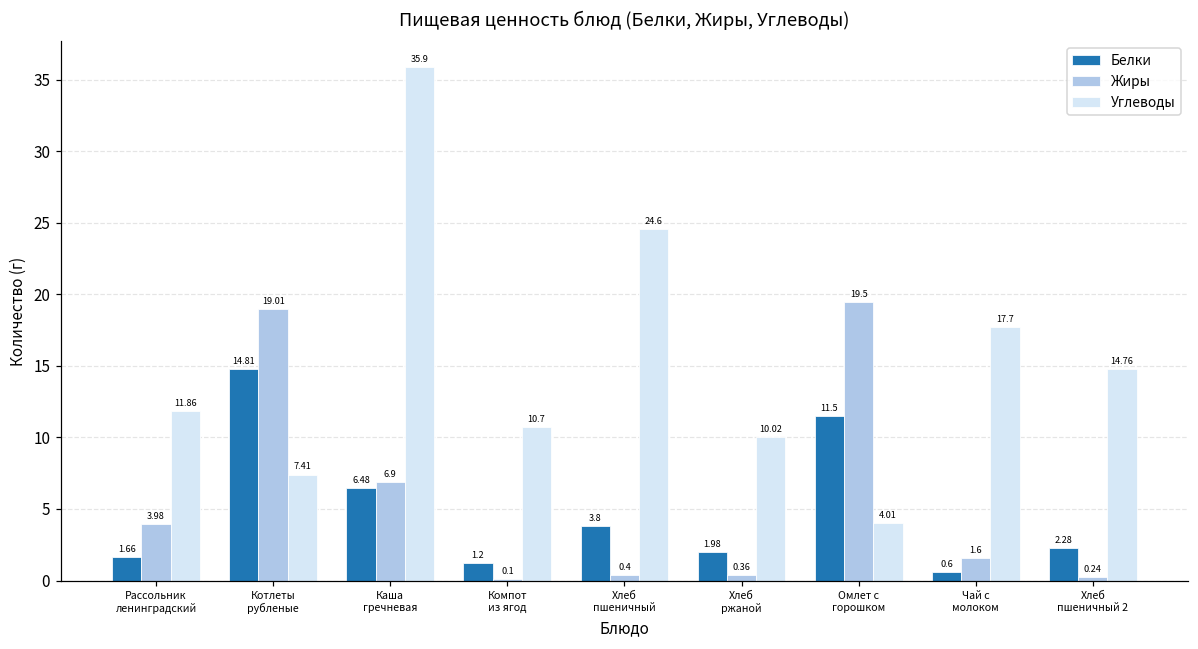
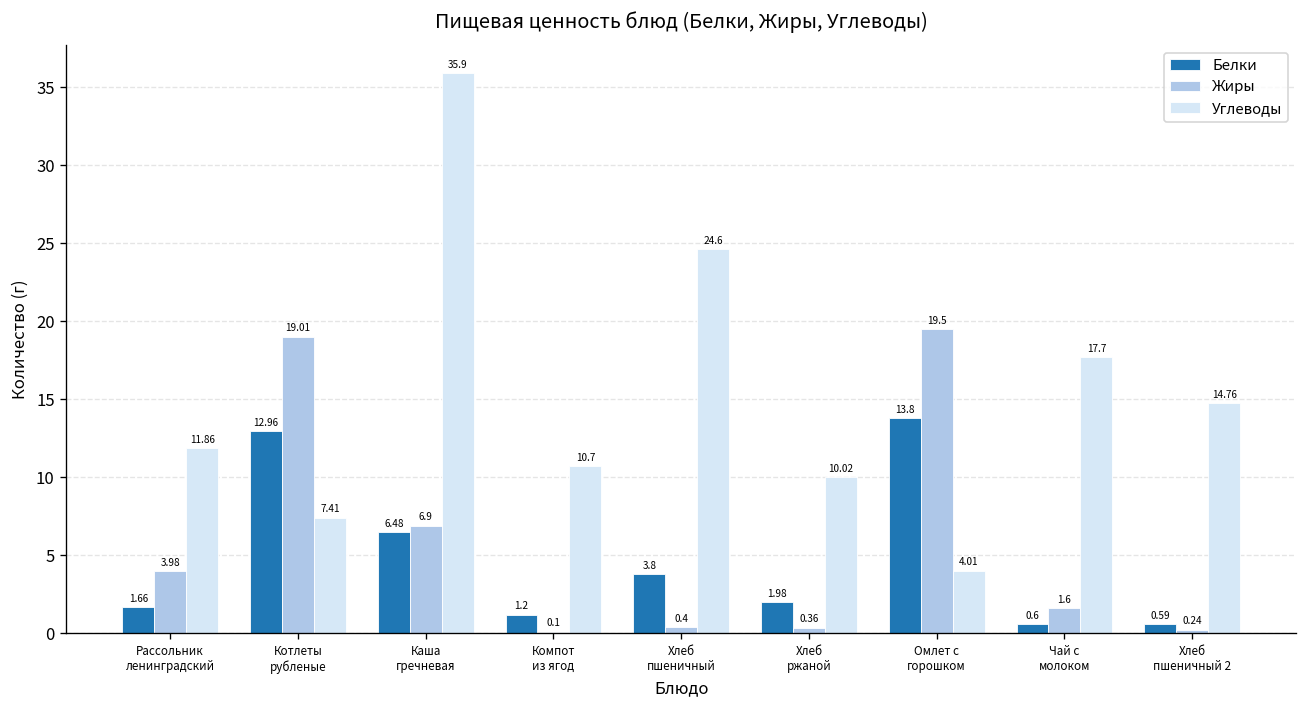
Белки, Котлеты рубленые: 14.81 -> 12.96
Белки, Омлет с горошком: 11.5 -> 13.8
Белки, Хлеб пшеничный 2: 2.28 -> 0.59
